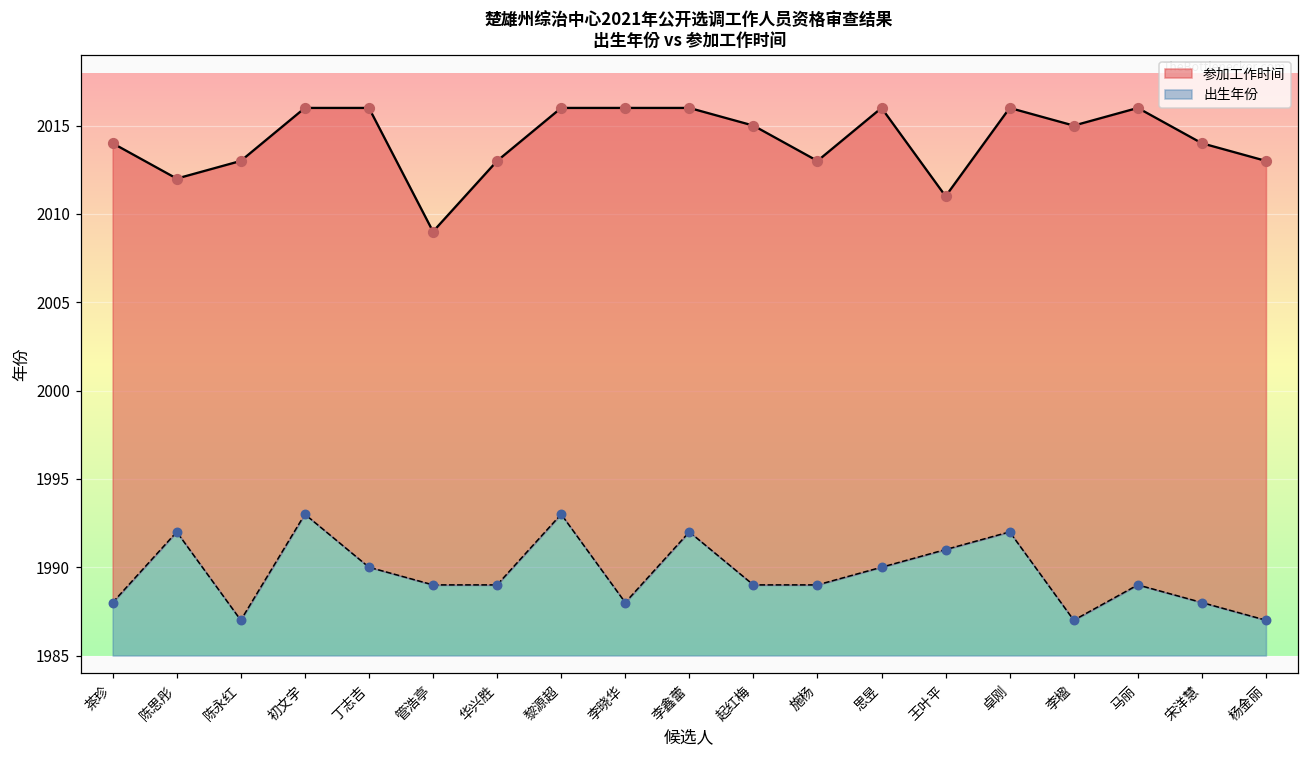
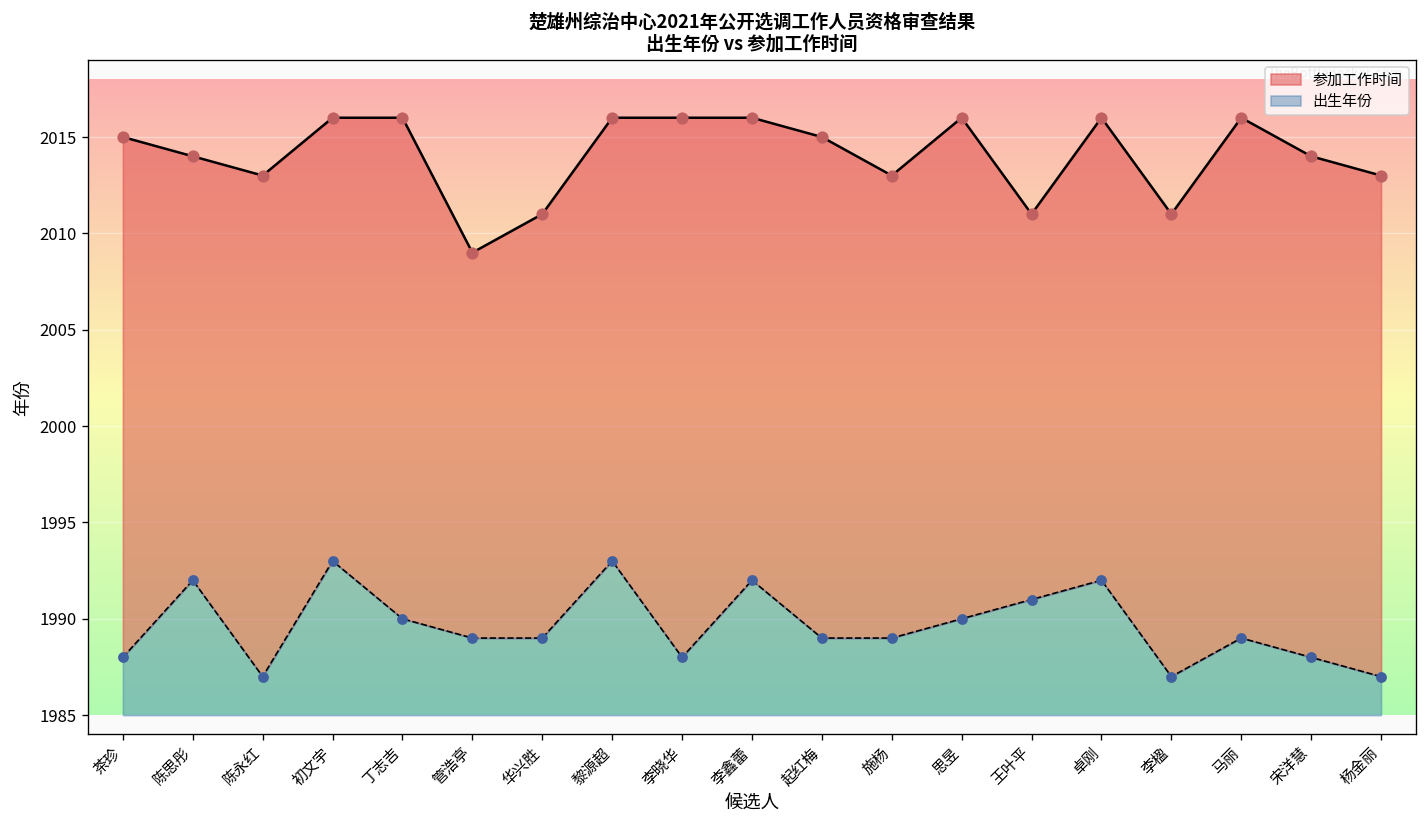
参加工作时间, 茶珍: 2014 -> 2015
参加工作时间, 陈思彤: 2012 -> 2014
参加工作时间, 华兴胜: 2013 -> 2011
参加工作时间, 李楹: 2015 -> 2011
